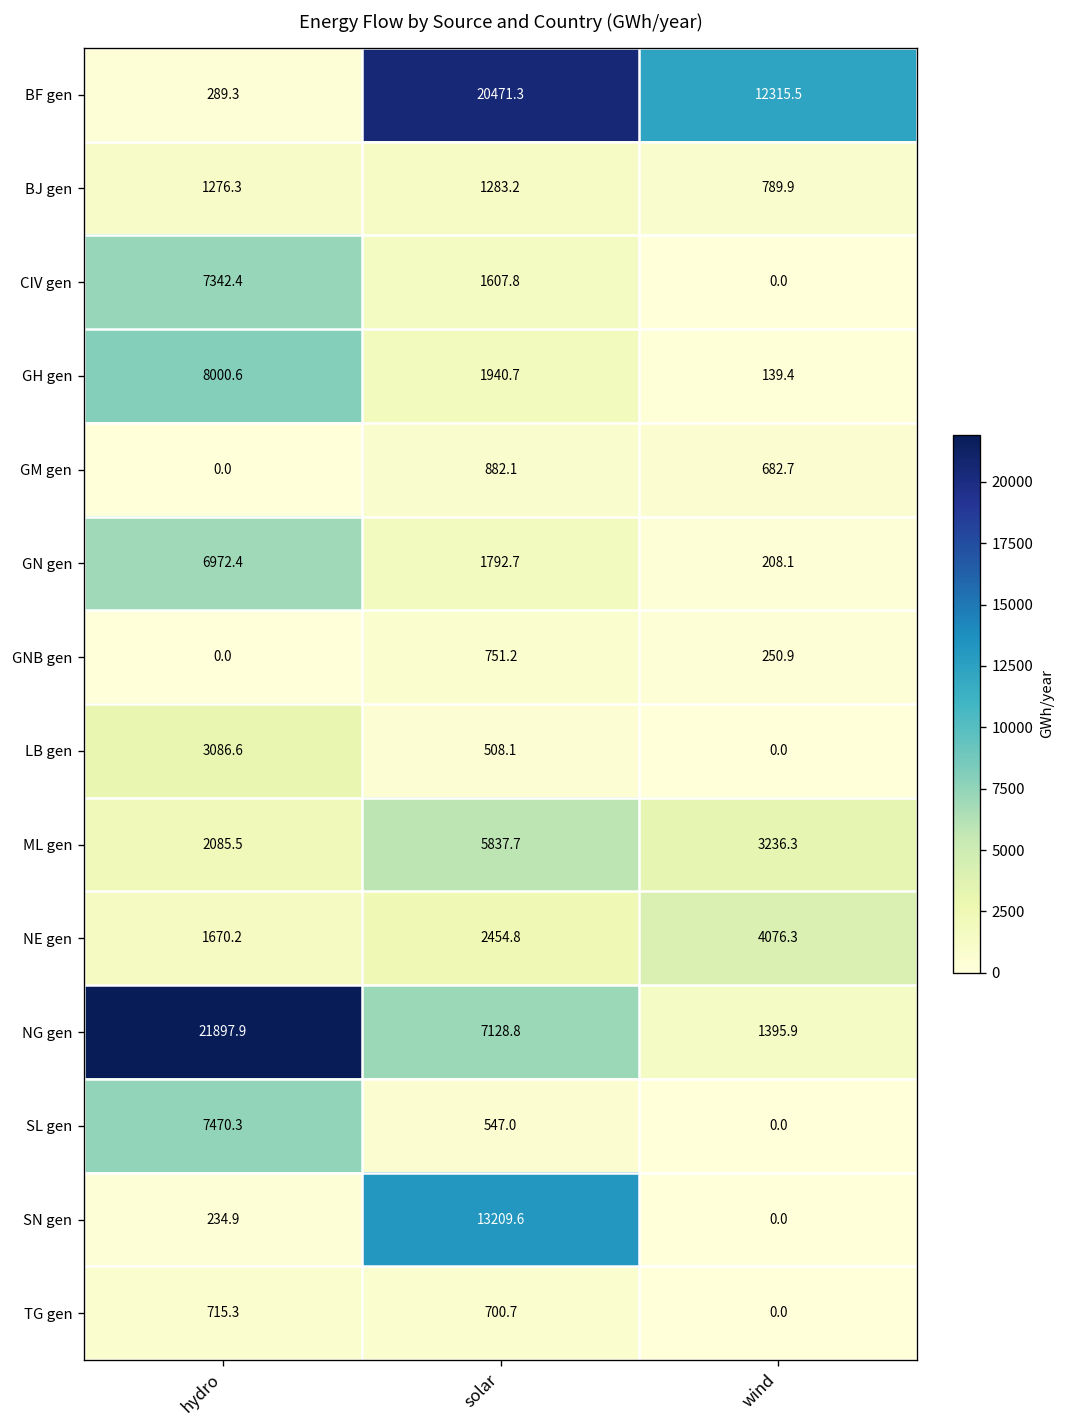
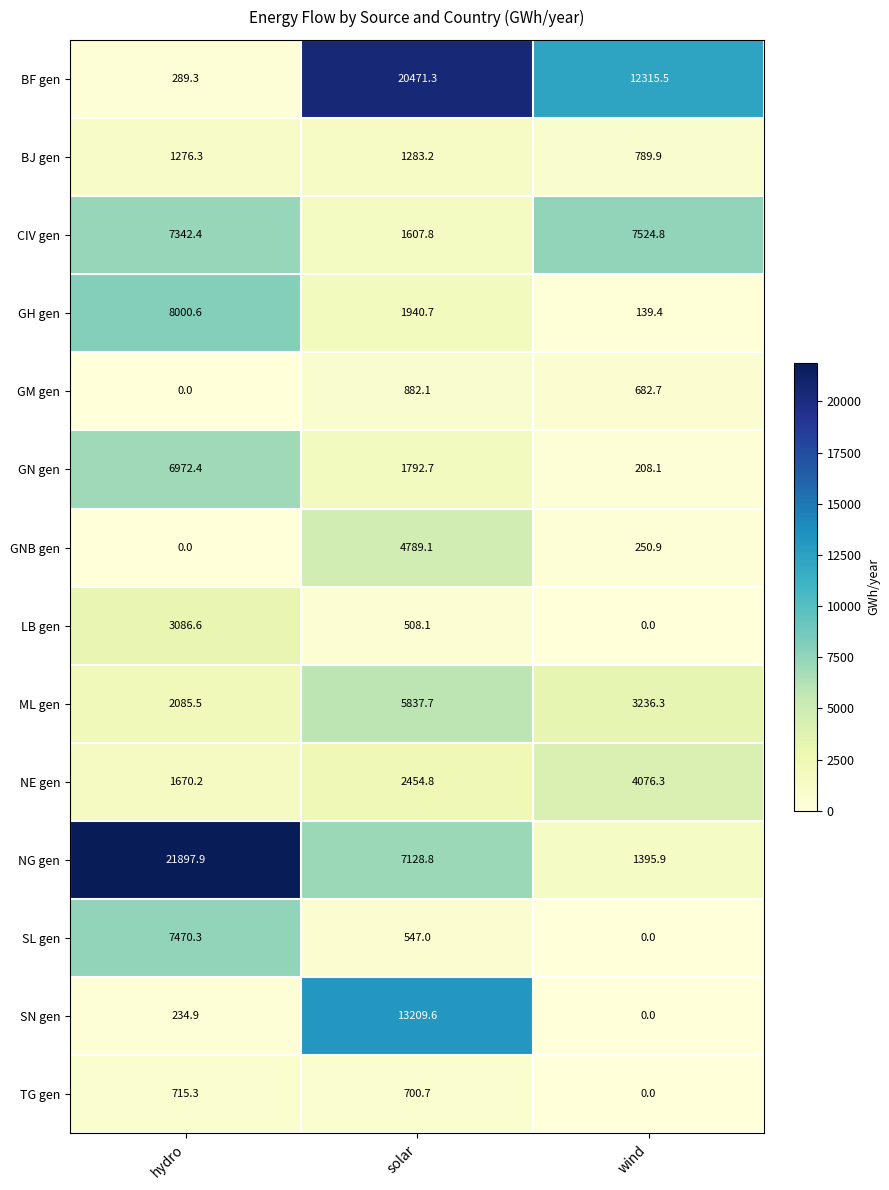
CIV gen, wind: 0.0 -> 7524.8
GNB gen, solar: 751.2 -> 4789.1
